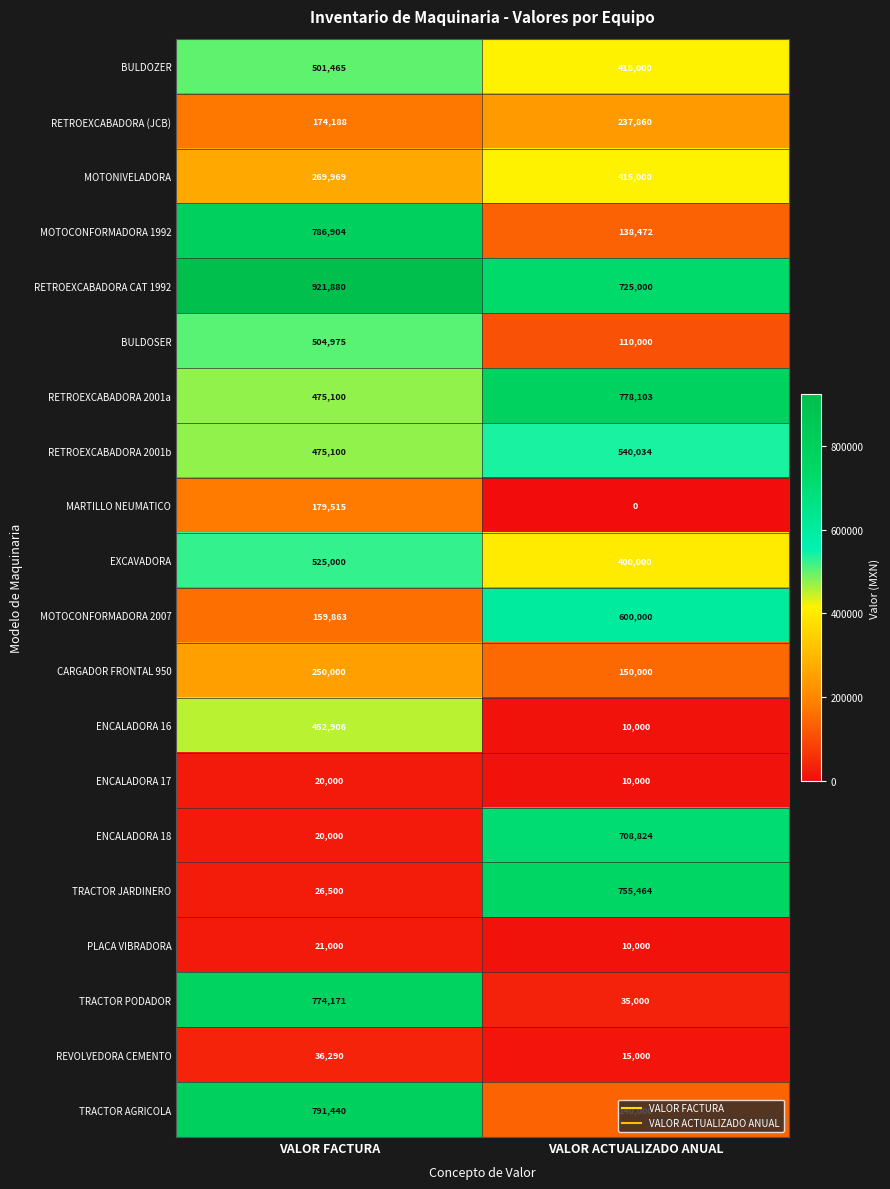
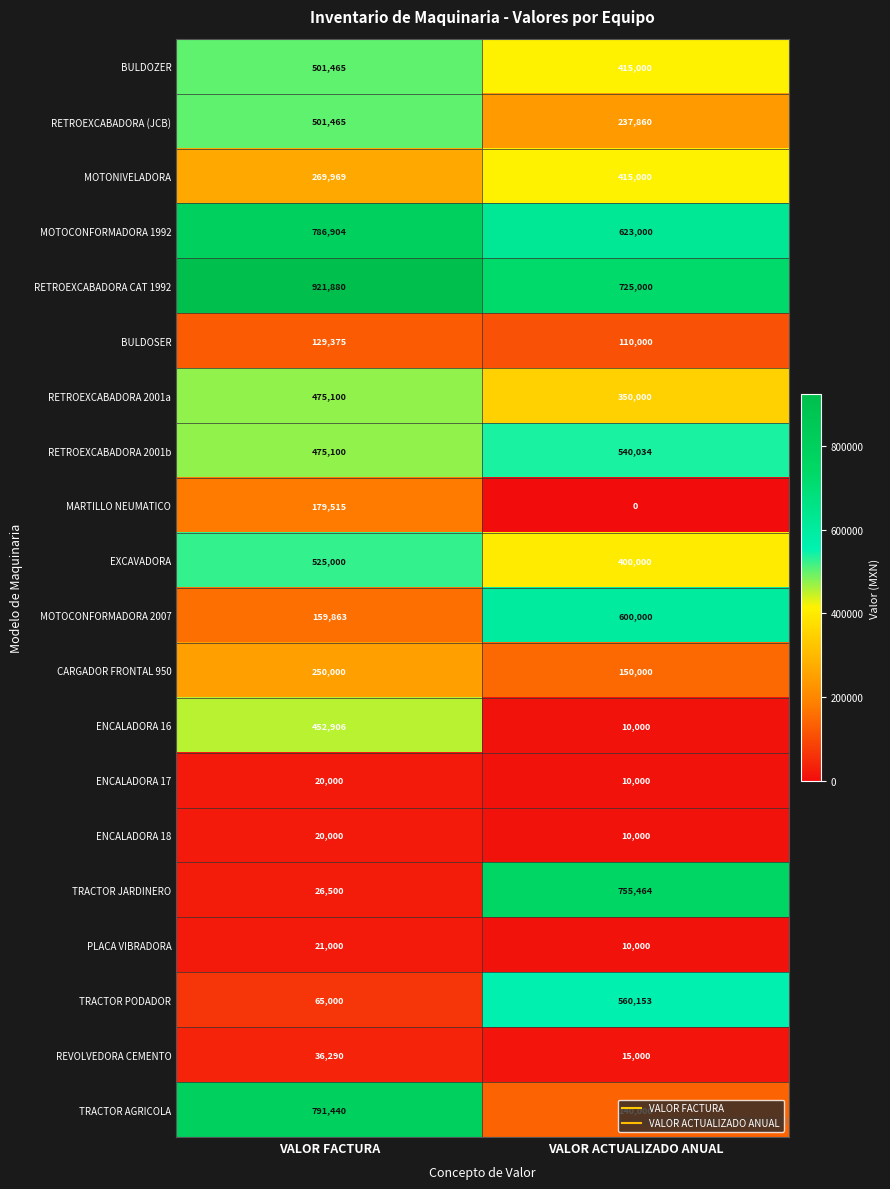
RETROEXCABADORA (JCB), VALOR FACTURA: 174,188 -> 501,465
MOTOCONFORMADORA 1992, VALOR ACTUALIZADO ANUAL: 138,472 -> 623,000
BULDOSER, VALOR FACTURA: 504,975 -> 129,375
RETROEXCABADORA 2001a, VALOR ACTUALIZADO ANUAL: 778,103 -> 350,000
ENCALADORA 18, VALOR ACTUALIZADO ANUAL: 708,824 -> 10,000
TRACTOR PODADOR, VALOR FACTURA: 774,171 -> 65,000
TRACTOR PODADOR, VALOR ACTUALIZADO ANUAL: 35,000 -> 560,153
